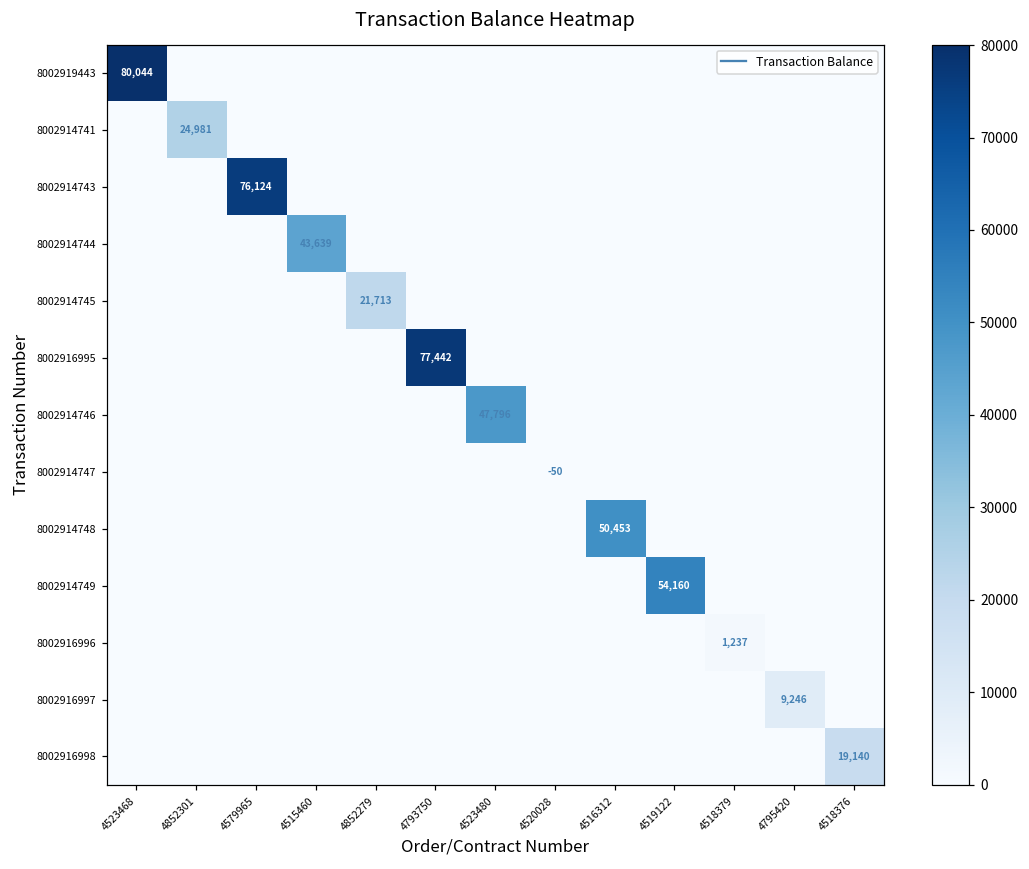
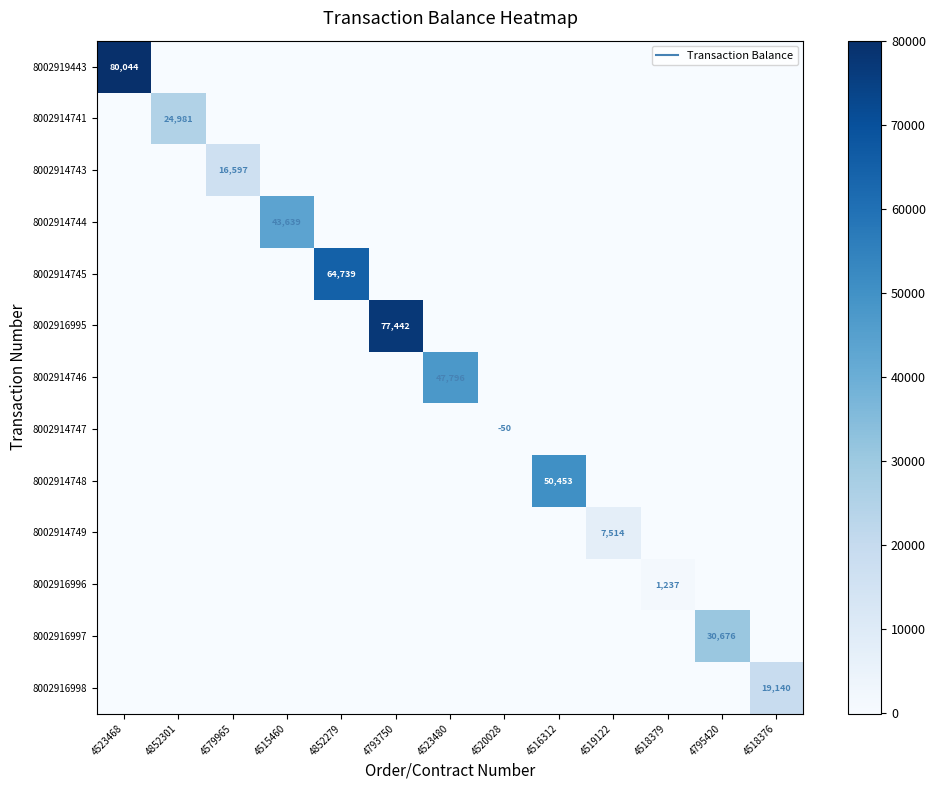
8002914743, 4579965: 76,124 -> 16,597
8002914745, 4852279: 21,713 -> 64,739
8002914749, 4519122: 54,160 -> 7,514
8002916997, 4795420: 9,246 -> 30,676
